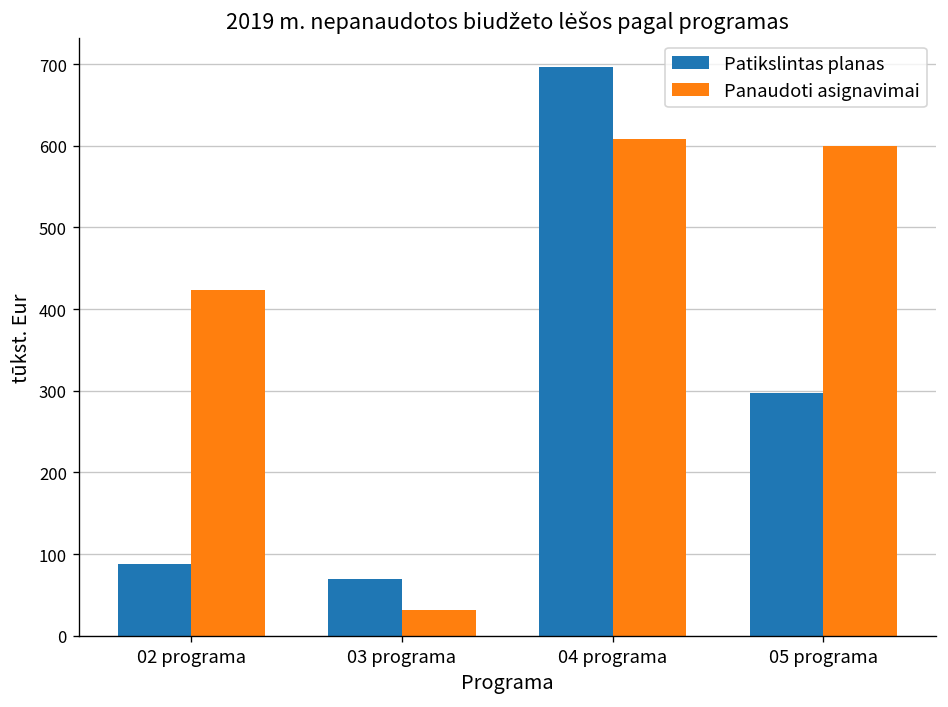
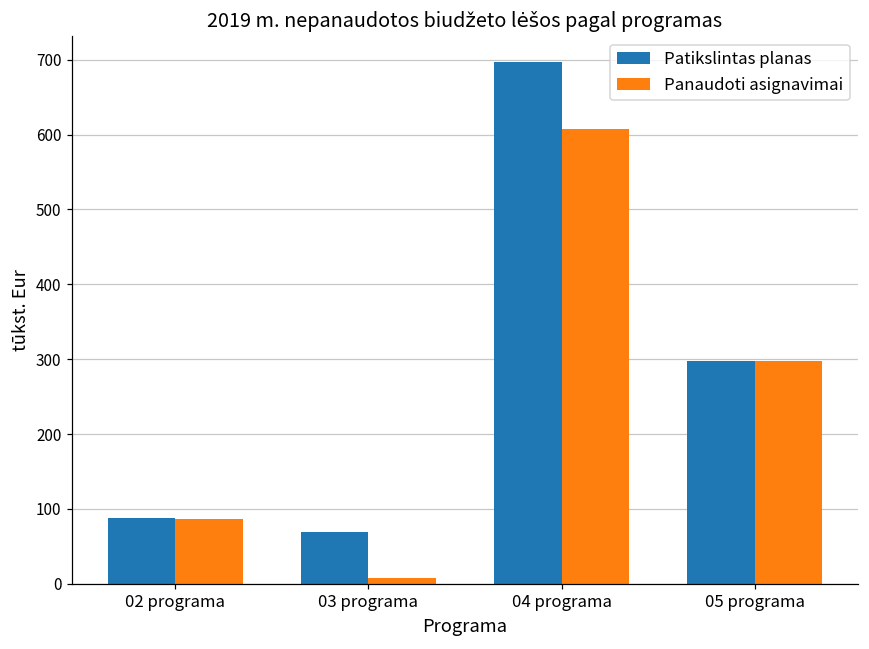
Panaudoti asignavimai, 02 programa: 420 -> 90
Panaudoti asignavimai, 03 programa: 30 -> 10
Panaudoti asignavimai, 05 programa: 600 -> 300
